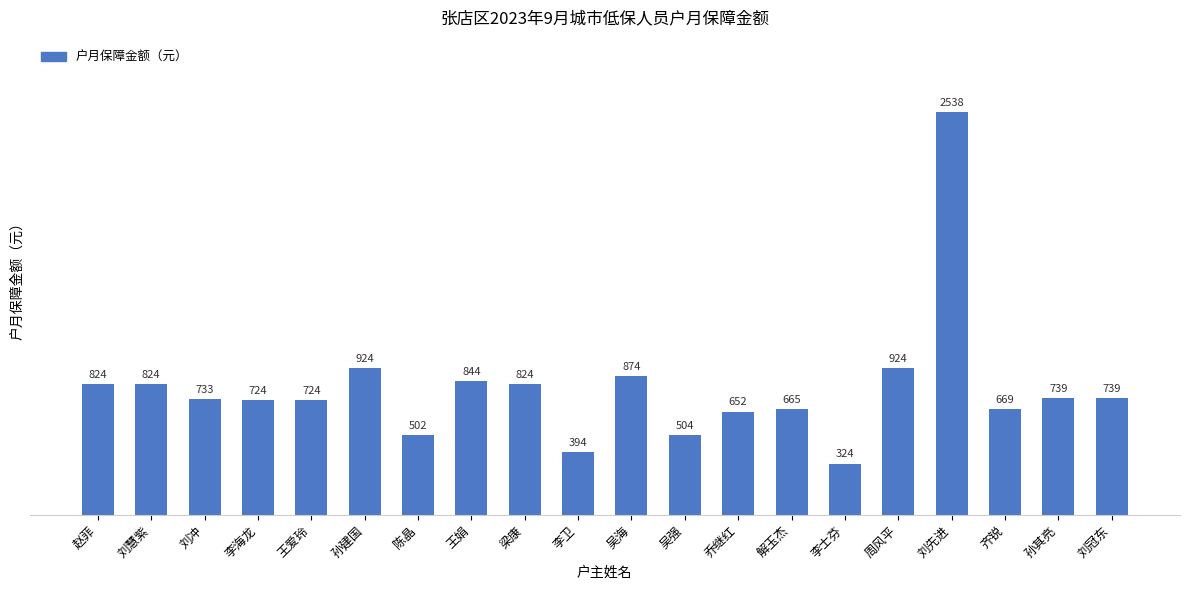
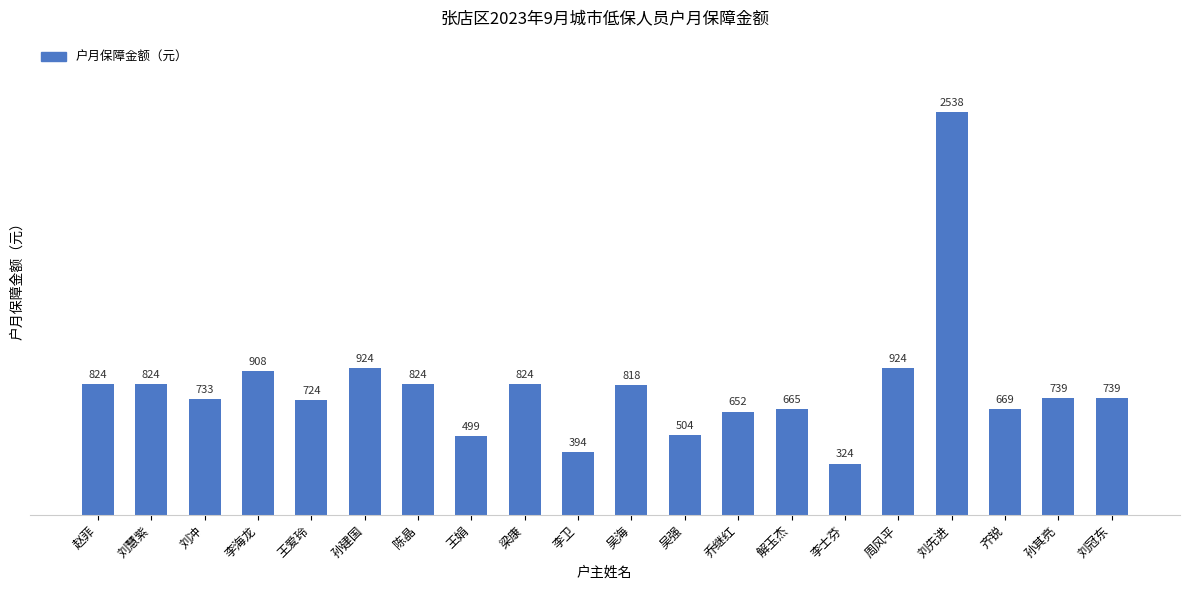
李海龙: 724 -> 908
陈晶: 502 -> 824
王娟: 844 -> 499
吴海: 874 -> 818
